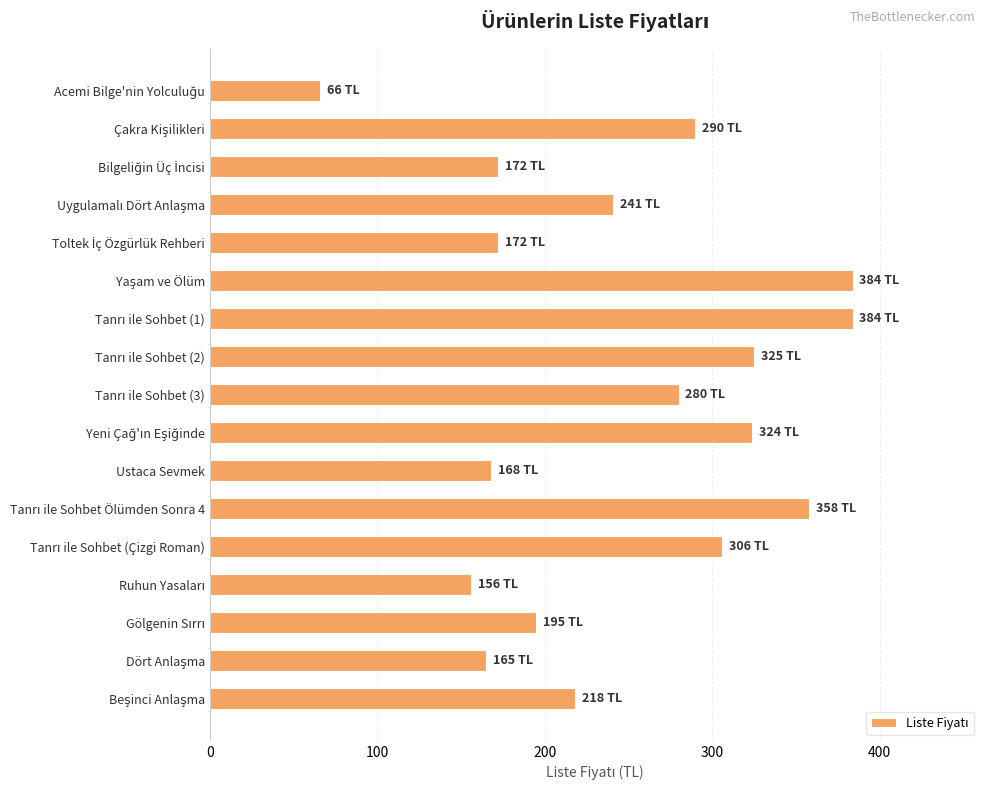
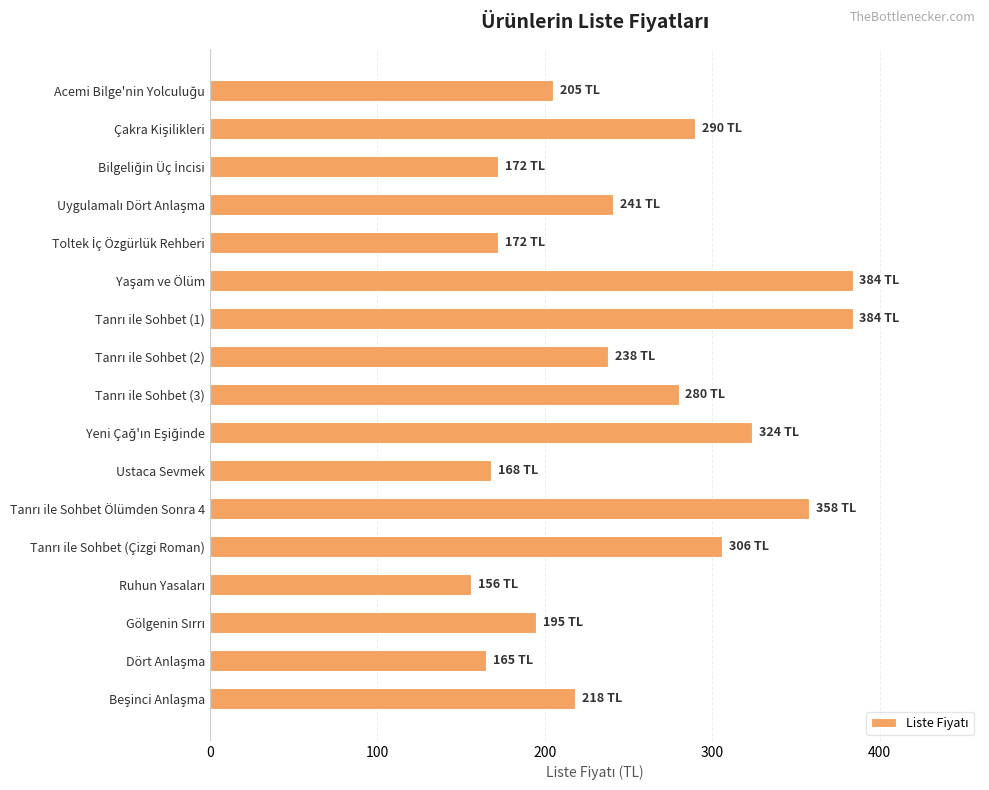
Acemi Bilge'nin Yolculuğu: 66 -> 205
Tanrı ile Sohbet (2): 325 -> 238
